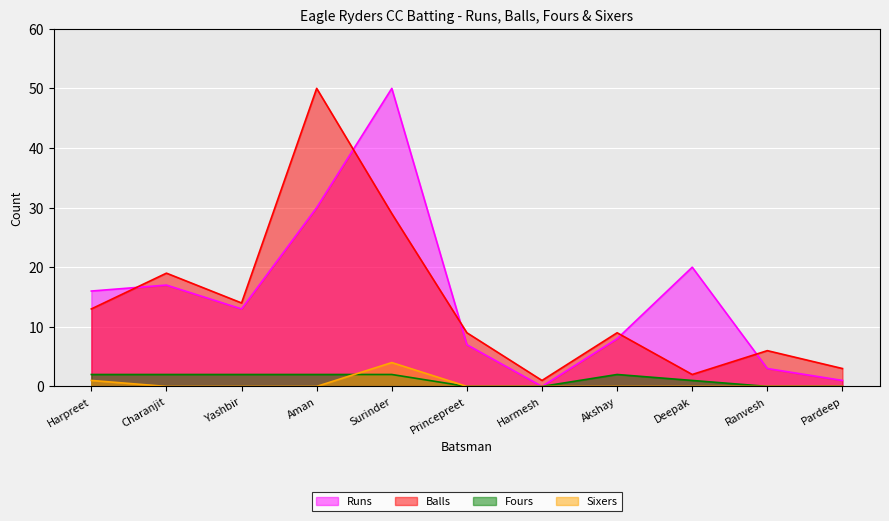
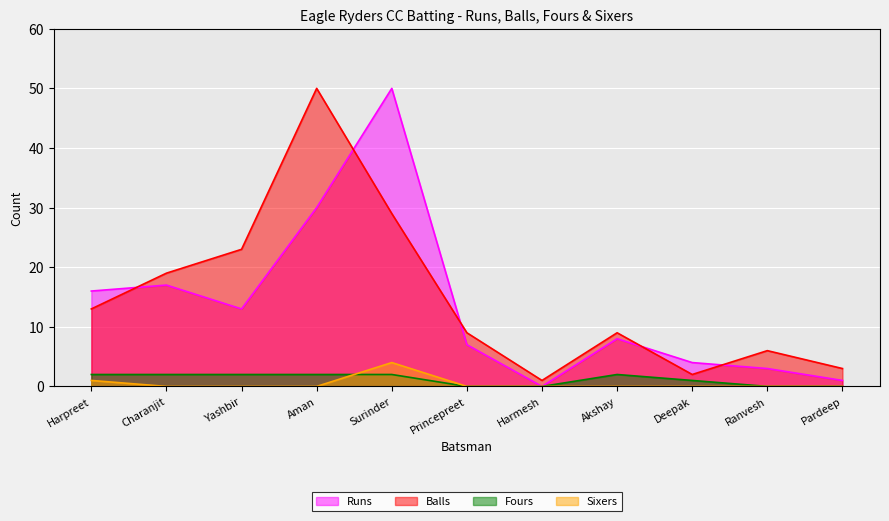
Balls, Yashbir: 14 -> 23
Runs, Deepak: 20 -> 4
